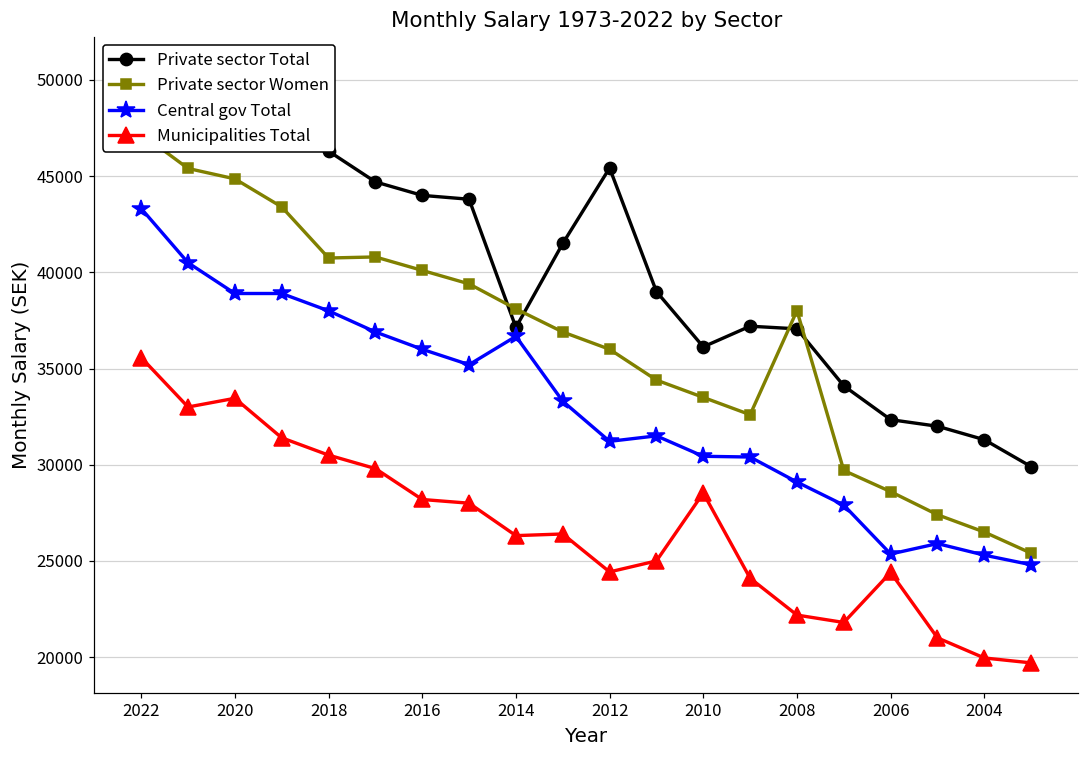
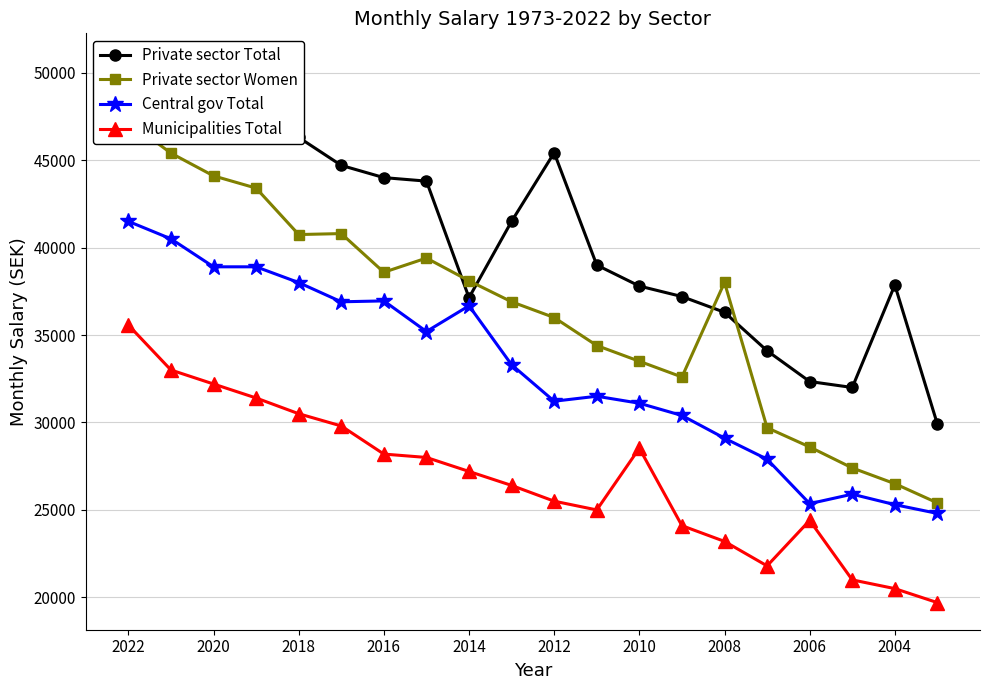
Central gov Total, 2022: 43300 -> 41500
Private sector Women, 2020: 44900 -> 44100
Municipalities Total, 2020: 33500 -> 32200
Private sector Women, 2016: 40100 -> 38600
Central gov Total, 2016: 36000 -> 37000
Municipalities Total, 2014: 26300 -> 27200
Municipalities Total, 2012: 24400 -> 25500
Private sector Total, 2010: 36100 -> 37800
Central gov Total, 2010: 30400 -> 31100
Private sector Total, 2008: 37100 -> 36300
Municipalities Total, 2008: 22200 -> 23200
Private sector Total, 2004: 31300 -> 37900
Municipalities Total, 2004: 20000 -> 20500
